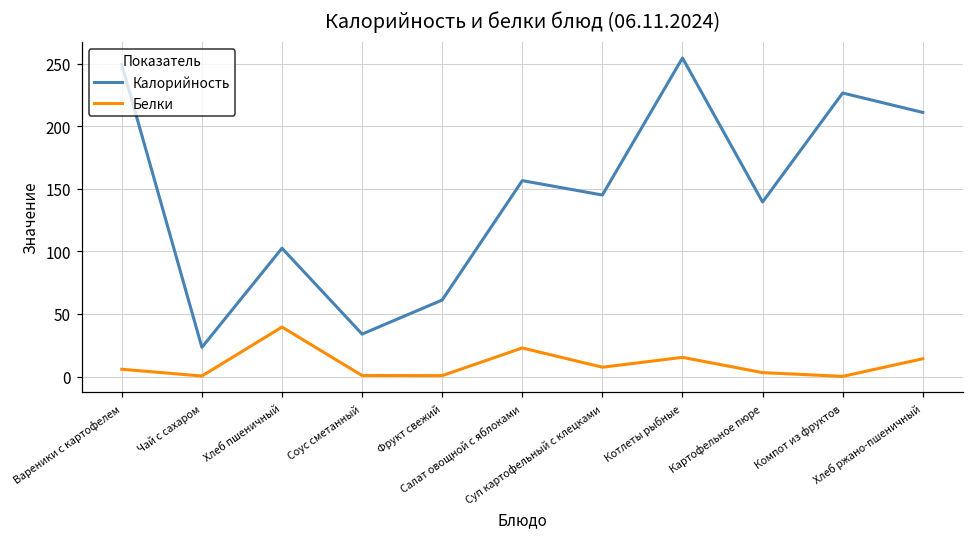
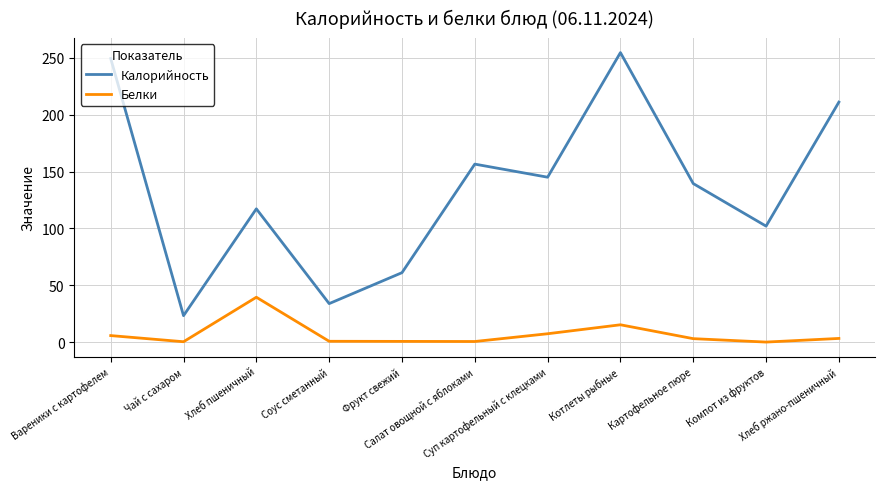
Калорийность, Хлеб пшеничный: 103 -> 117
Белки, Салат овощной с яблоками: 23 -> 1
Калорийность, Компот из фруктов: 227 -> 102
Белки, Хлеб ржано-пшеничный: 14 -> 3
